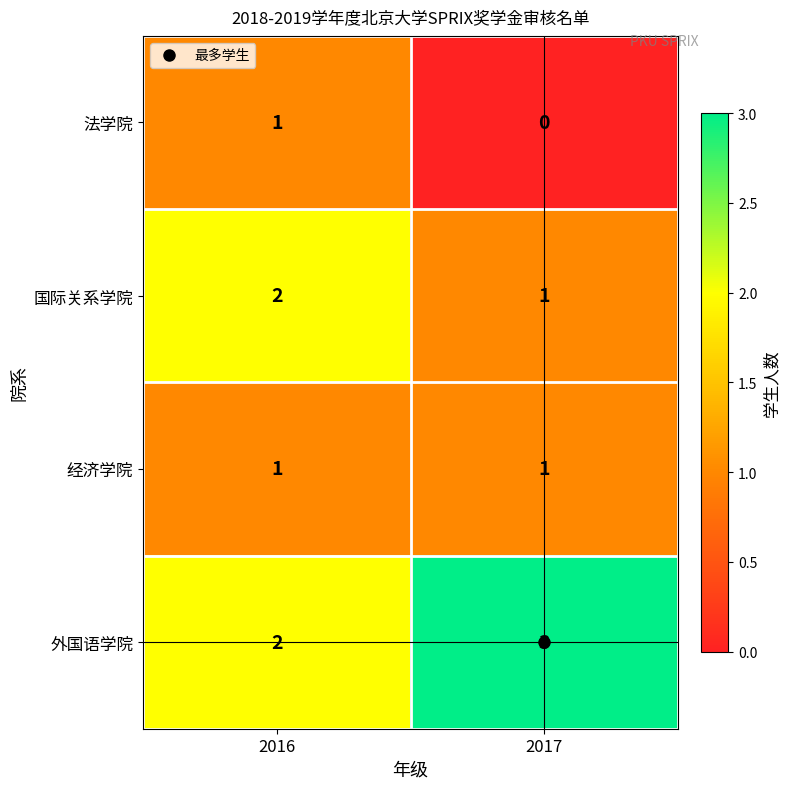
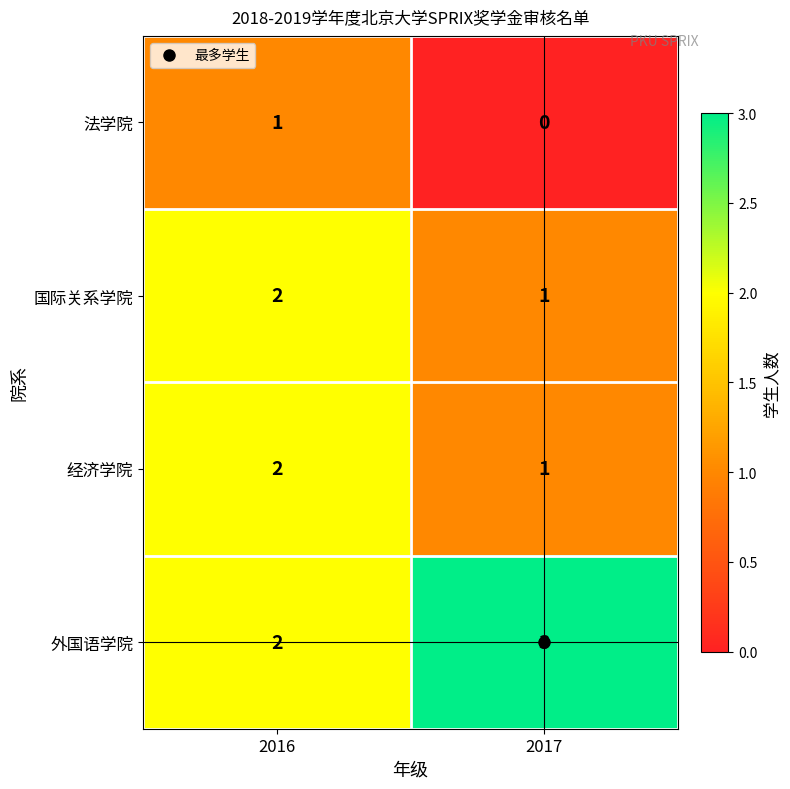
经济学院, 2016: 1 -> 2
